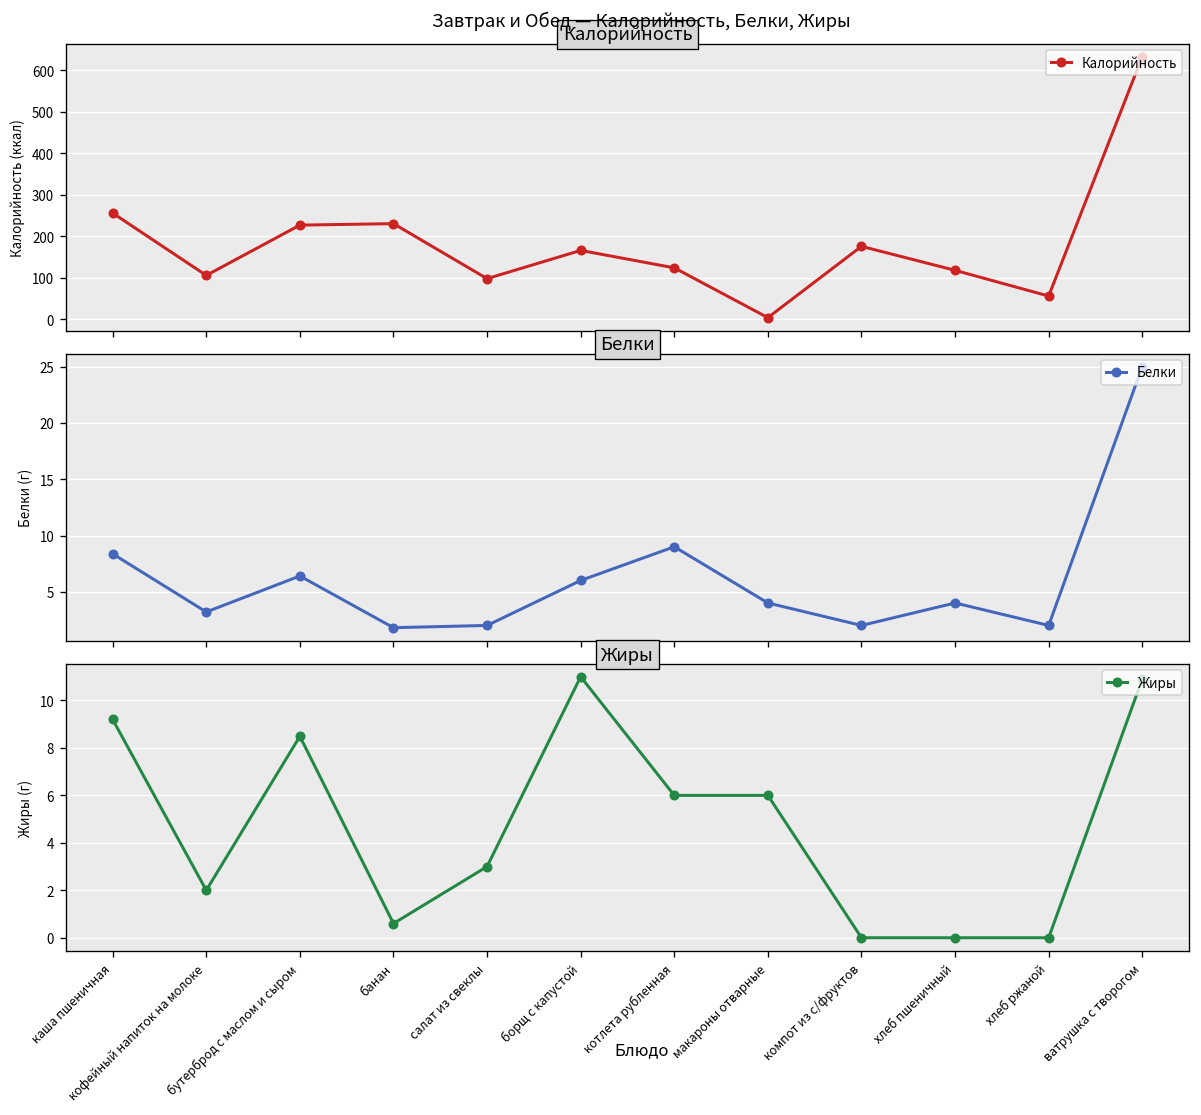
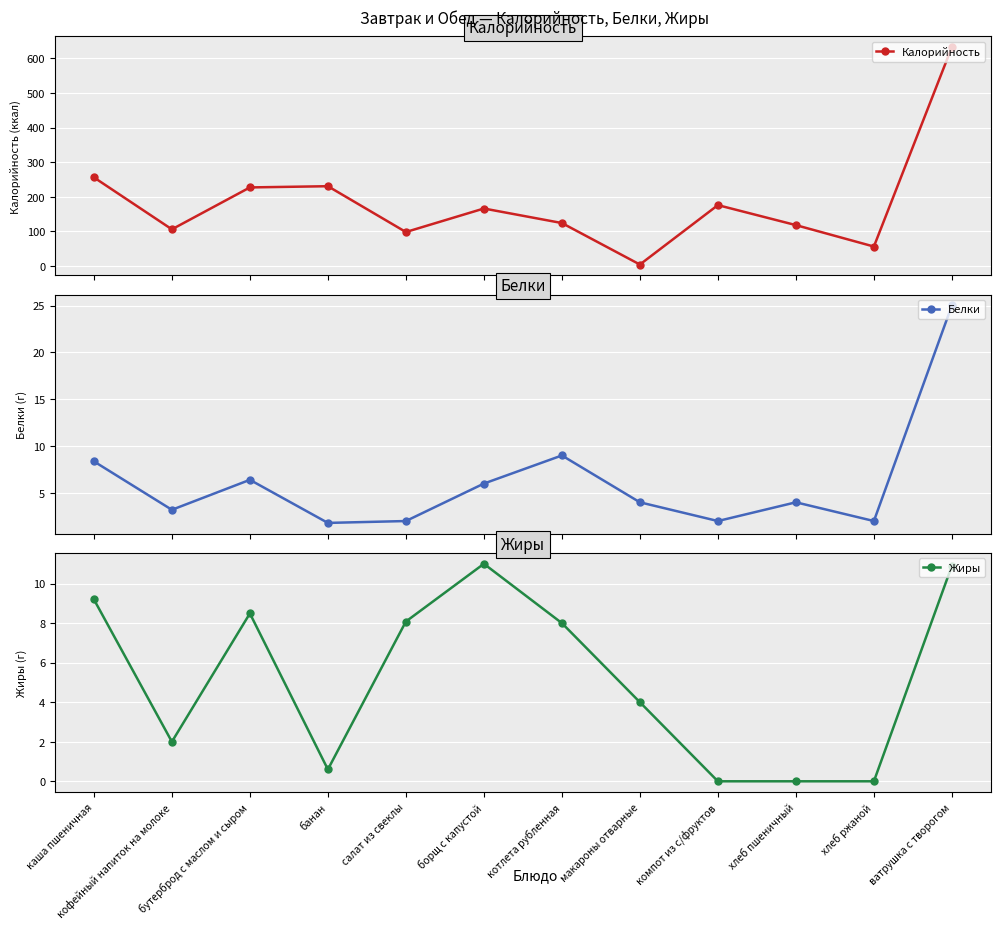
Жиры, салат из свеклы: 3.0 -> 8.1
Жиры, котлета рубленная: 6 -> 8
Жиры, макароны отварные: 6 -> 4
